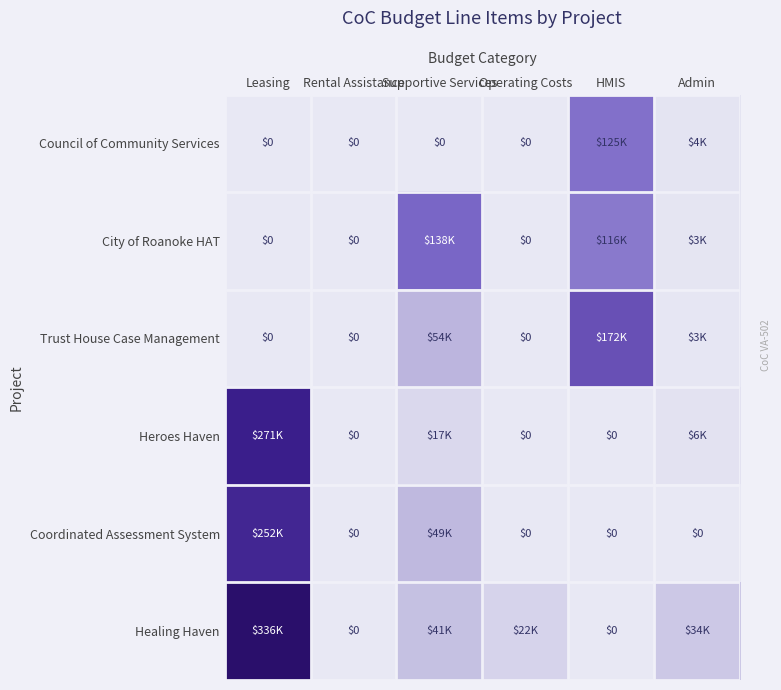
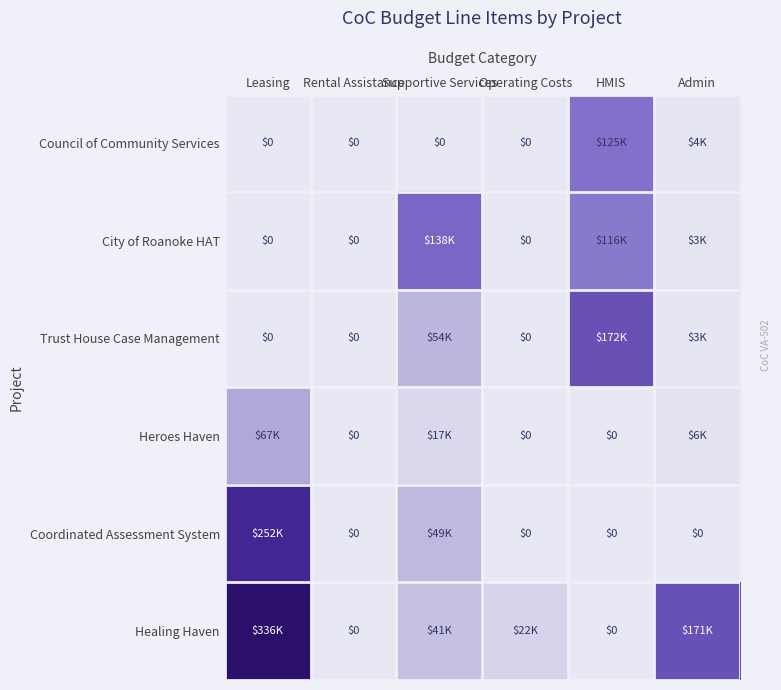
Heroes Haven, Leasing: $271K -> $67K
Healing Haven, Admin: $34K -> $171K
